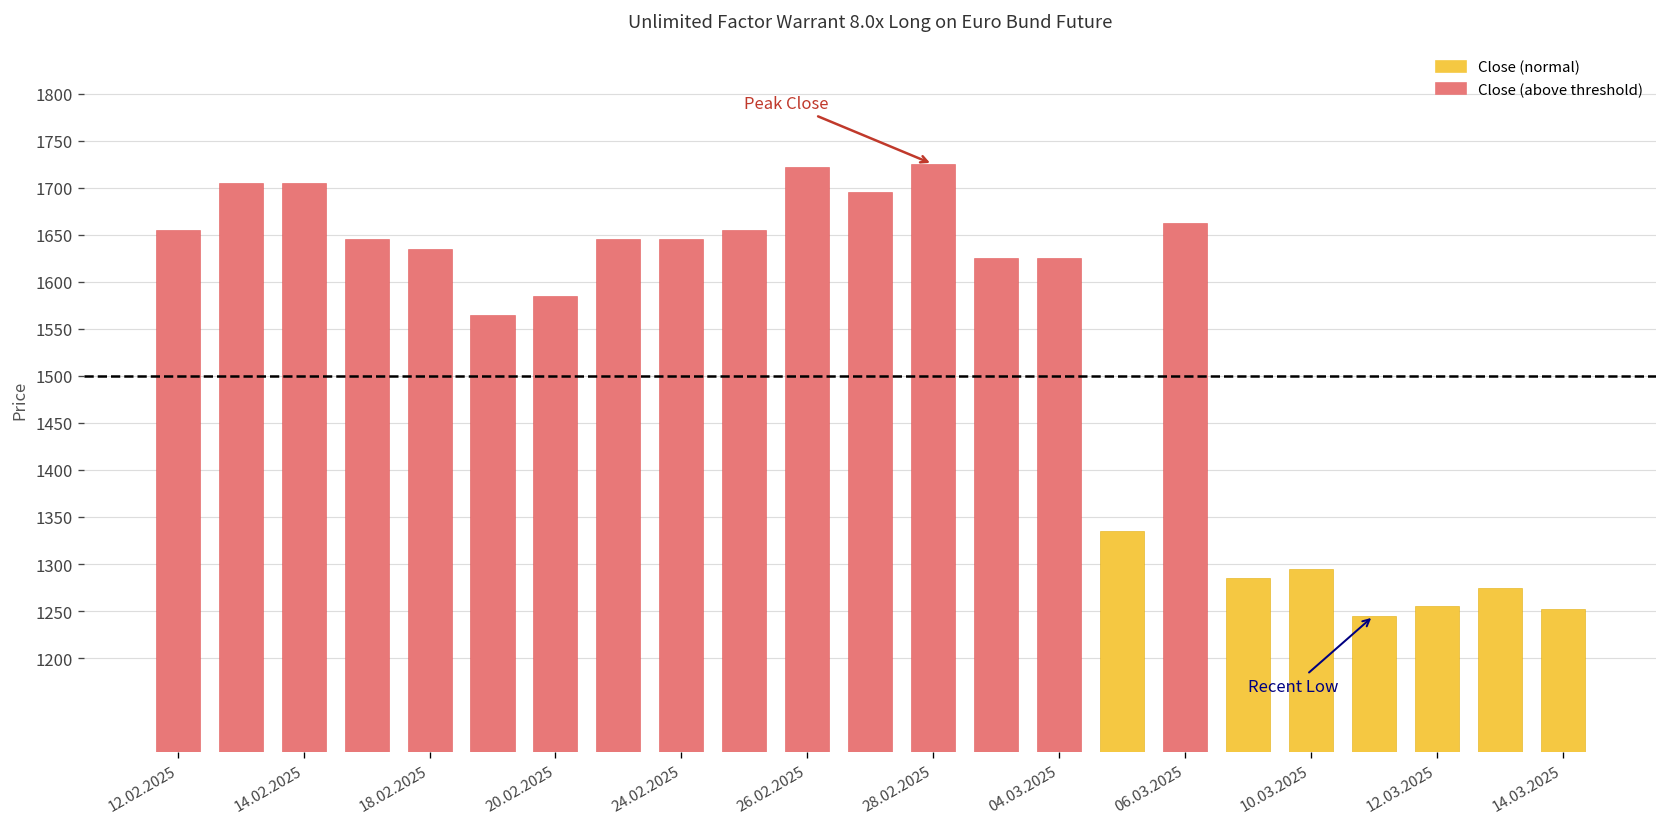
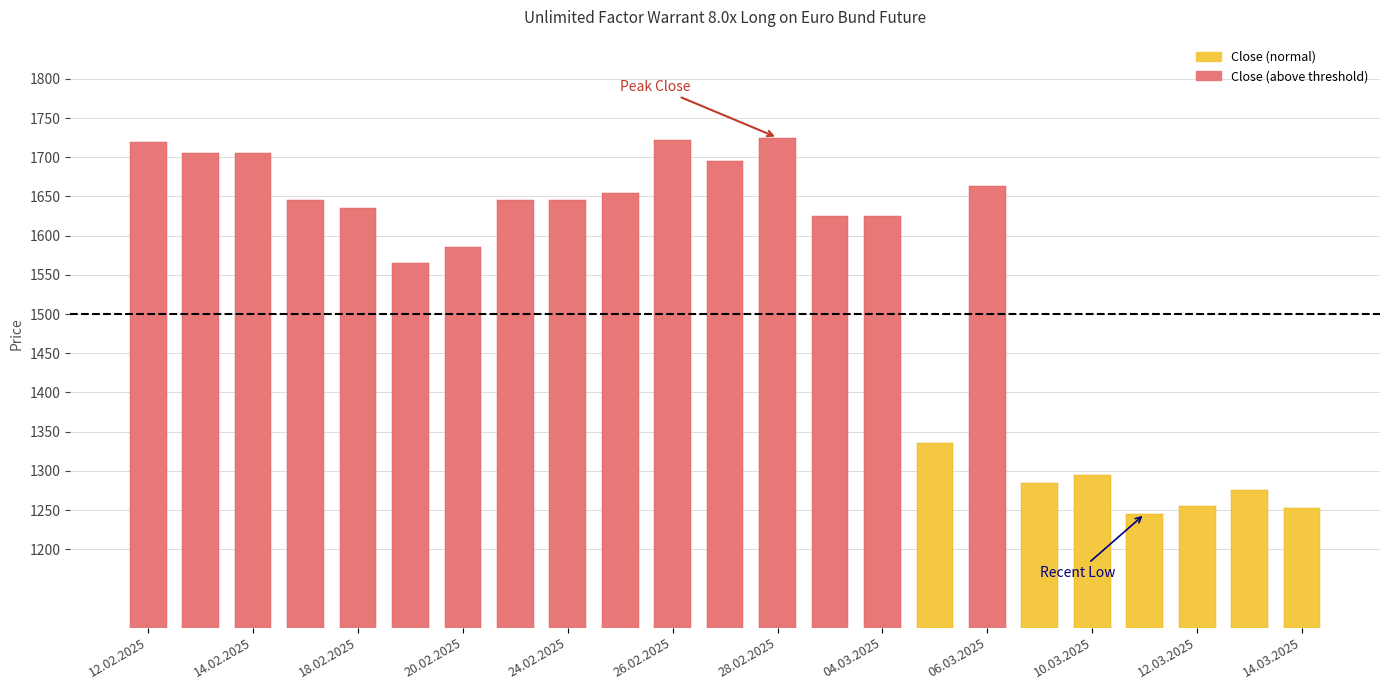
12.02.2025: 1660 -> 1720
